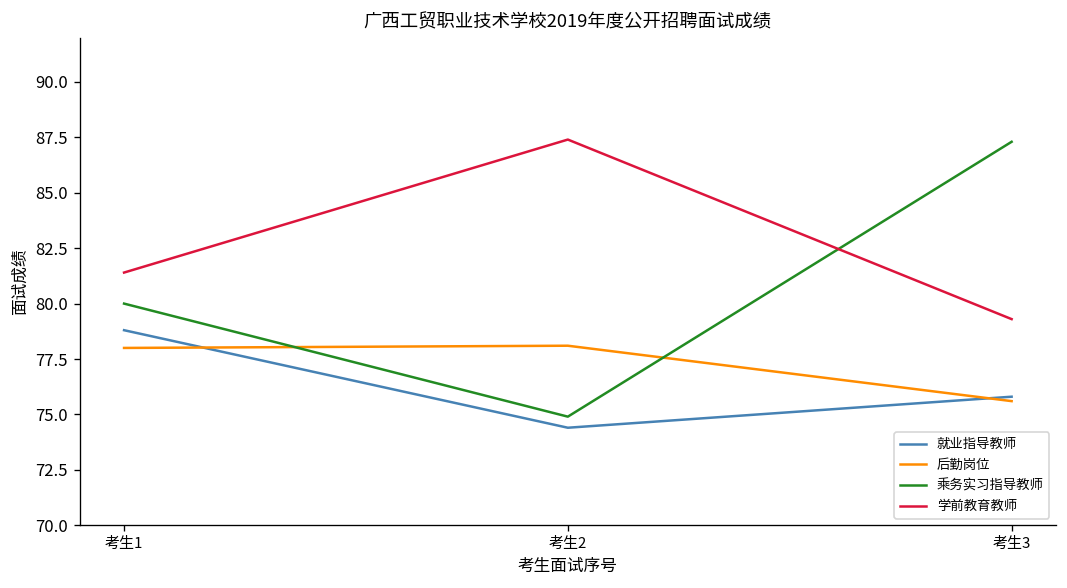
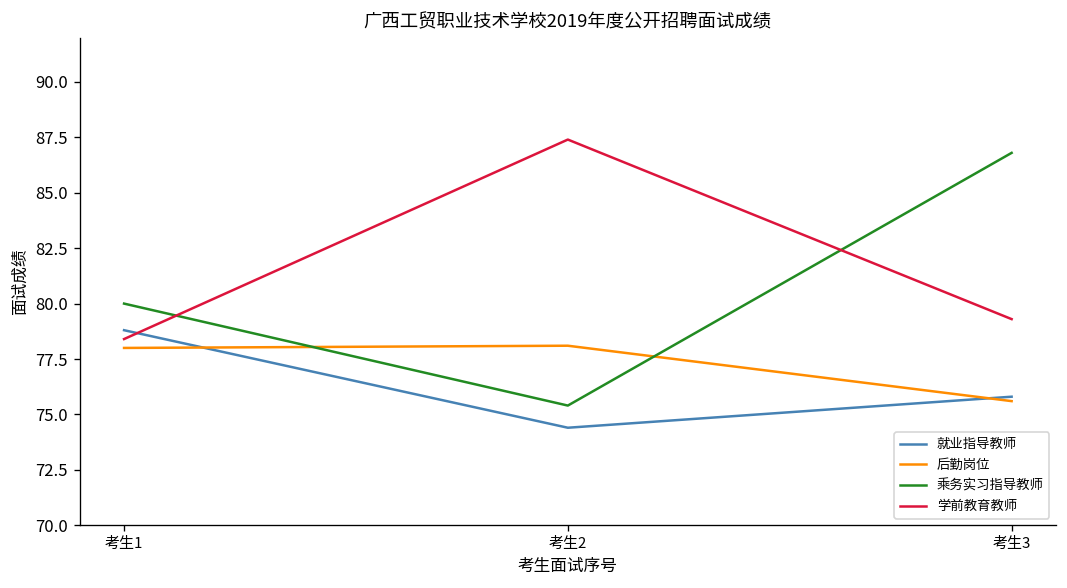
学前教育教师, 考生1: 81.4 -> 78.4
乘务实习指导教师, 考生2: 74.9 -> 75.4
乘务实习指导教师, 考生3: 87.3 -> 86.8
